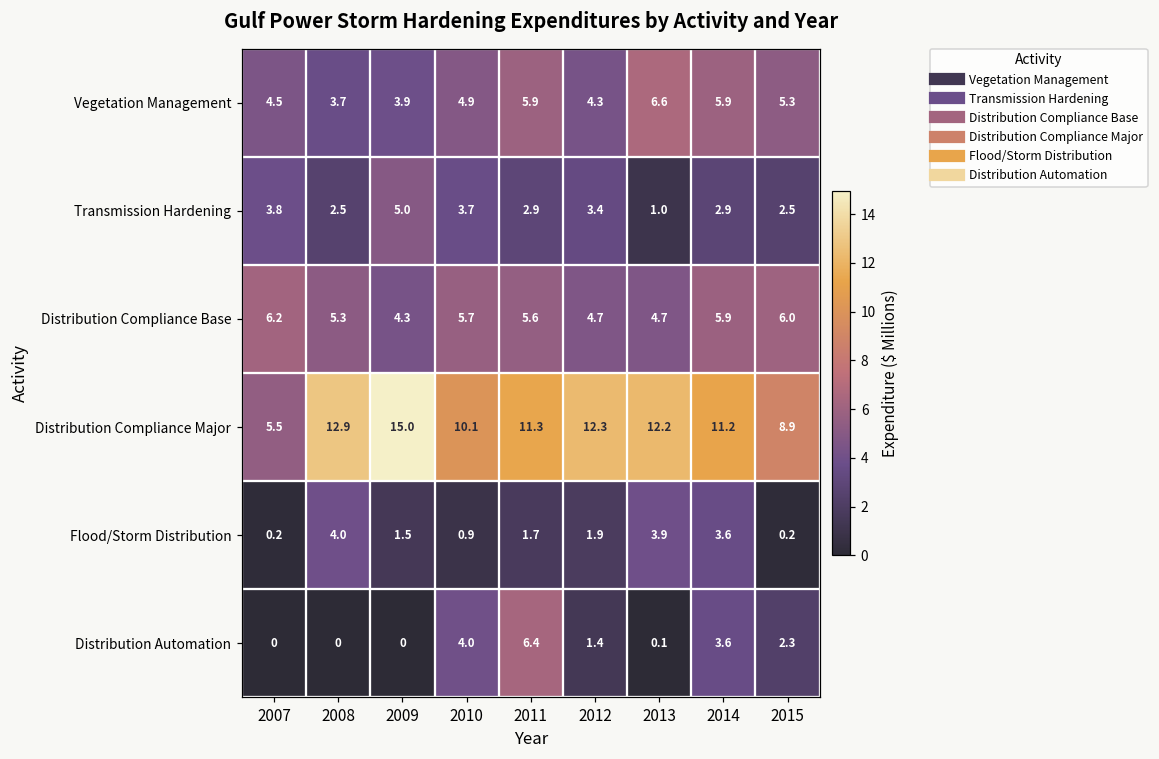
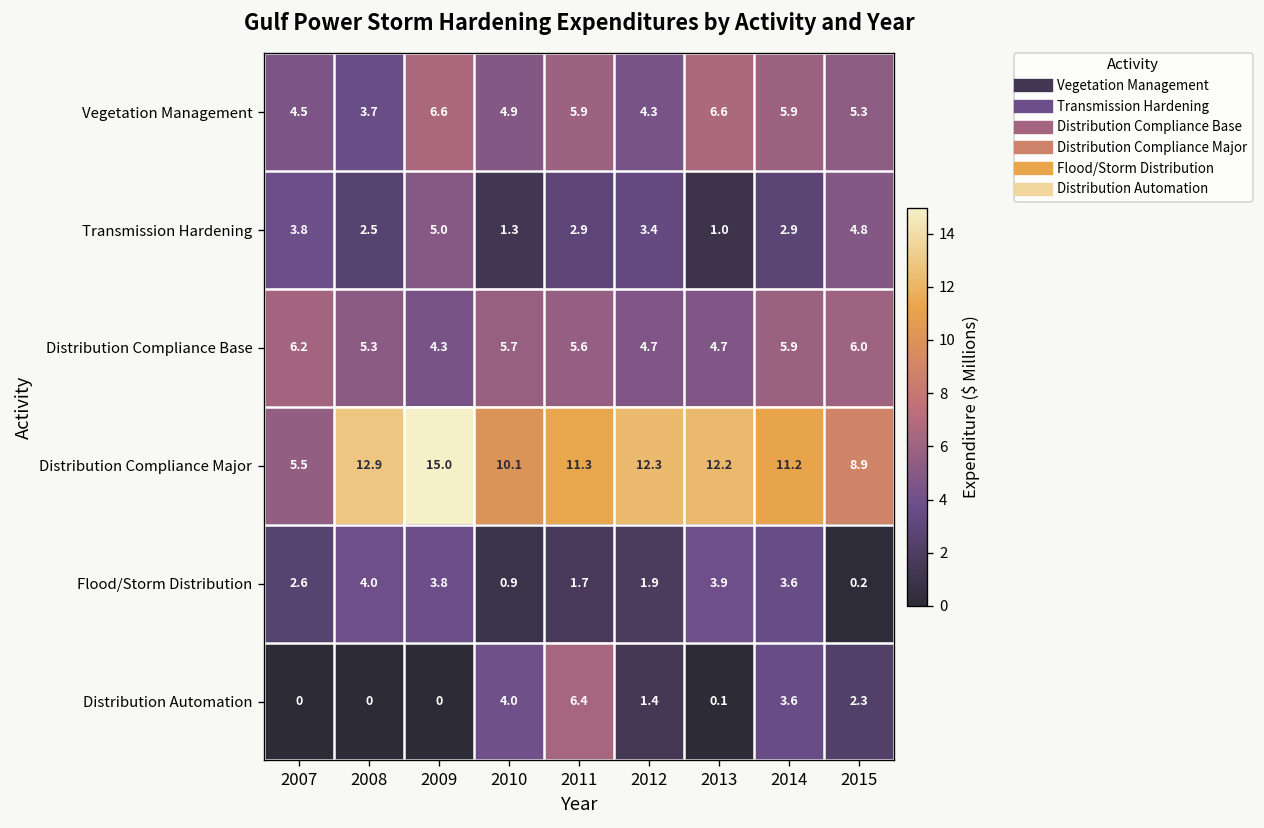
Vegetation Management, 2009: 3.9 -> 6.6
Transmission Hardening, 2010: 3.7 -> 1.3
Transmission Hardening, 2015: 2.5 -> 4.8
Flood/Storm Distribution, 2007: 0.2 -> 2.6
Flood/Storm Distribution, 2009: 1.5 -> 3.8
